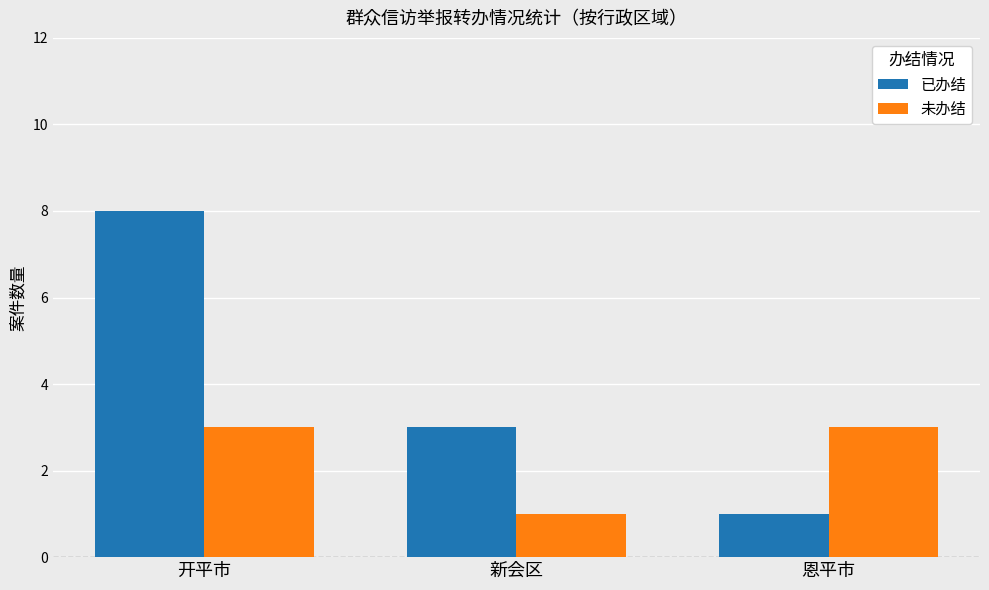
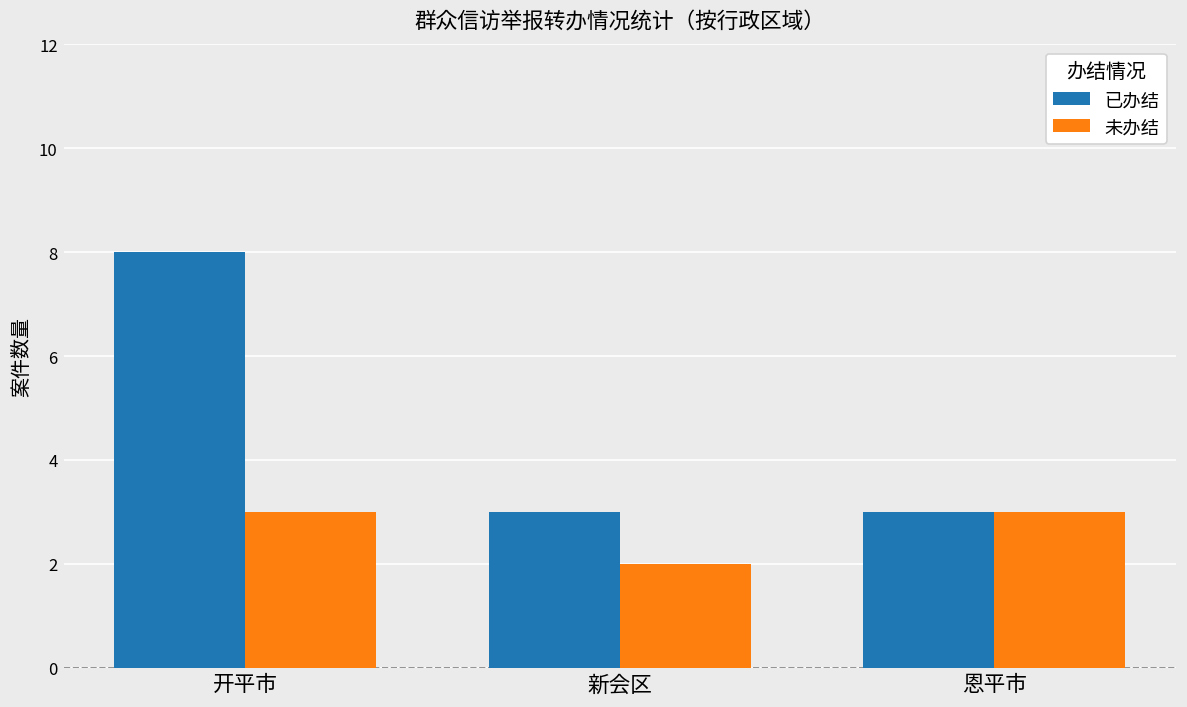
未办结, 新会区: 1 -> 2
已办结, 恩平市: 1 -> 3
